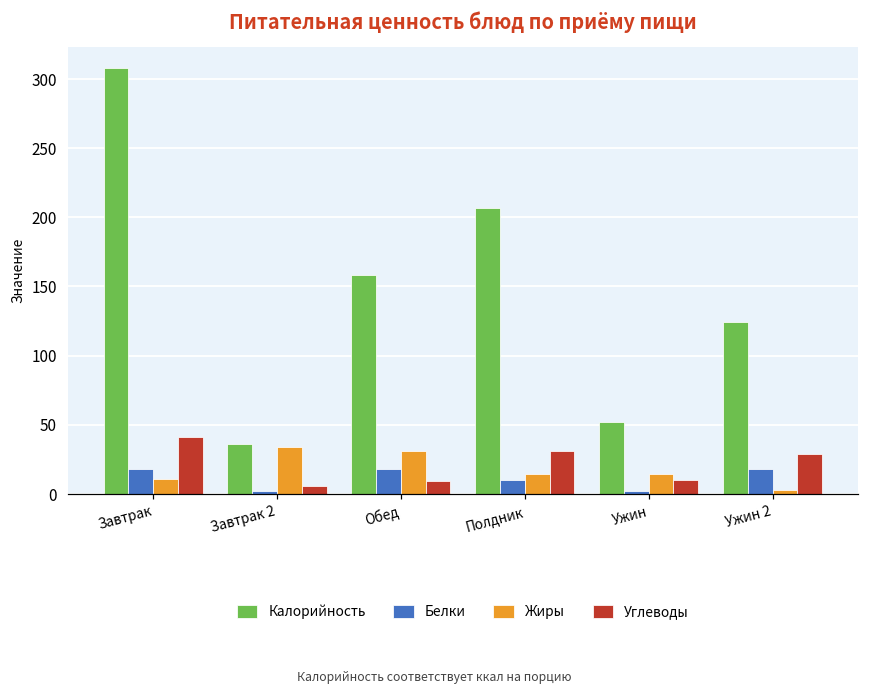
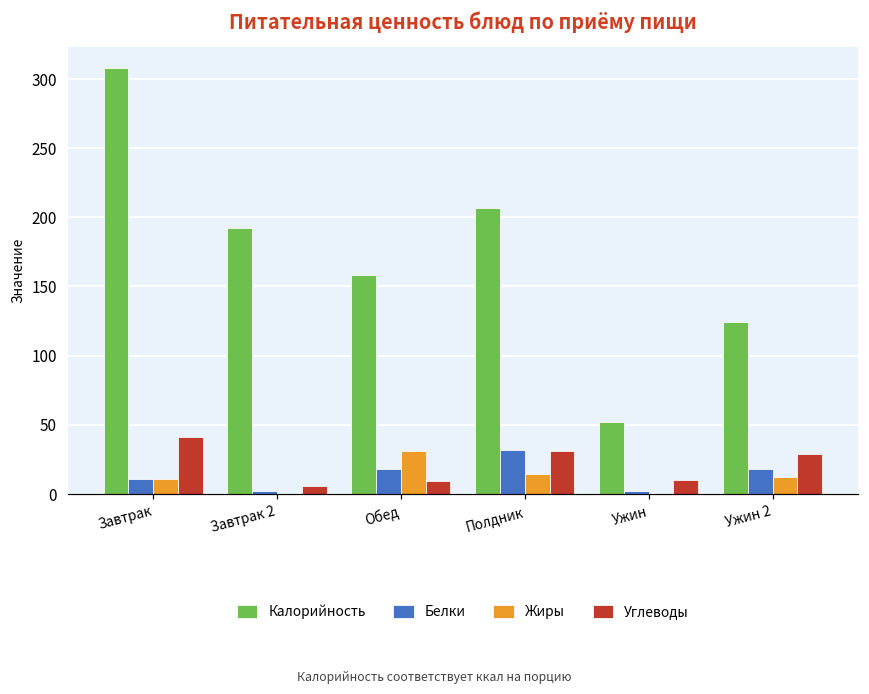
Белки, Завтрак: 18 -> 11
Калорийность, Завтрак 2: 36 -> 192
Жиры, Завтрак 2: 34 -> 0
Белки, Полдник: 10 -> 32
Жиры, Ужин: 14 -> 0
Жиры, Ужин 2: 3 -> 12
